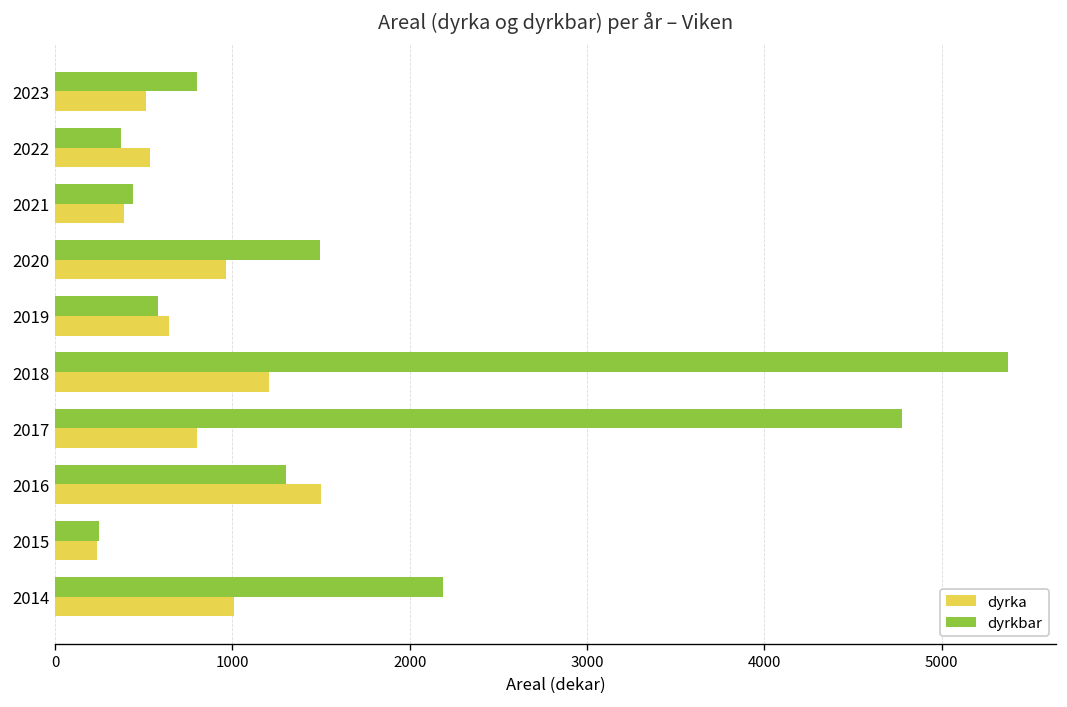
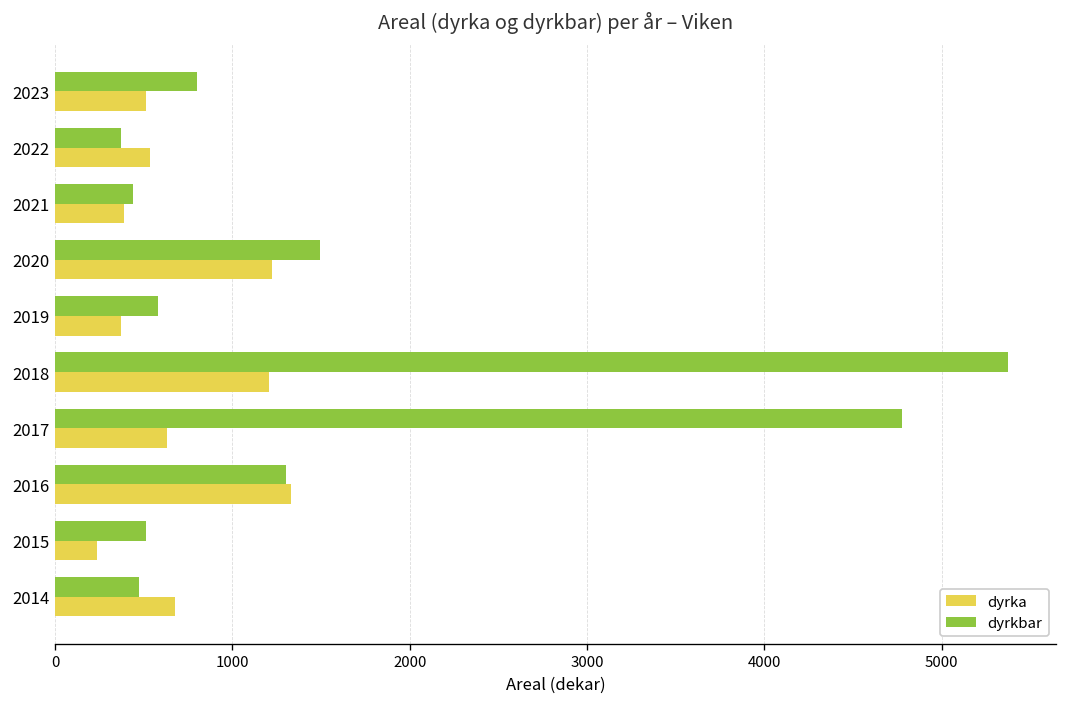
dyrka, 2020: 960 -> 1230
dyrka, 2019: 640 -> 370
dyrka, 2017: 800 -> 630
dyrka, 2016: 1500 -> 1330
dyrkbar, 2015: 250 -> 510
dyrkbar, 2014: 2190 -> 470
dyrka, 2014: 1010 -> 670
